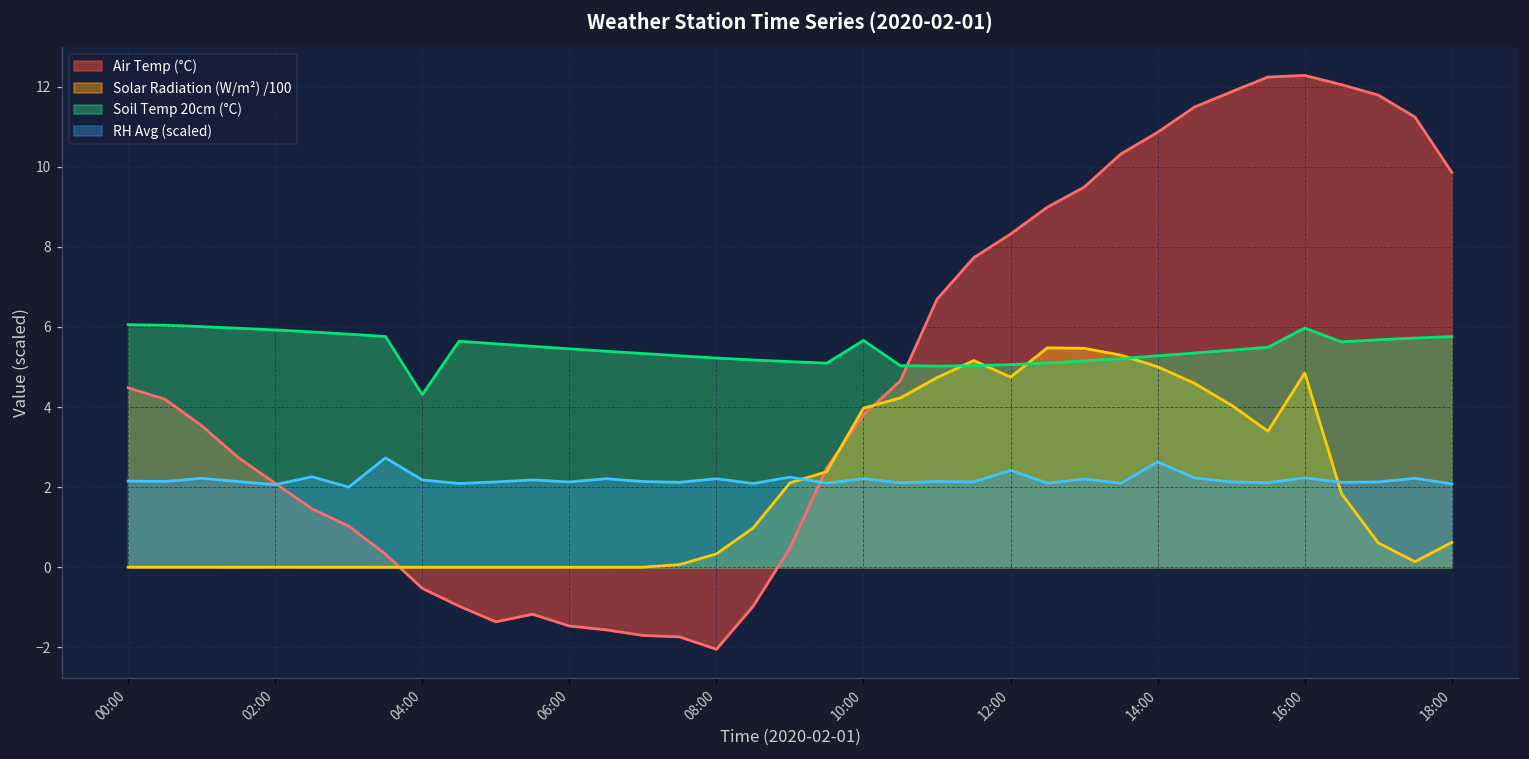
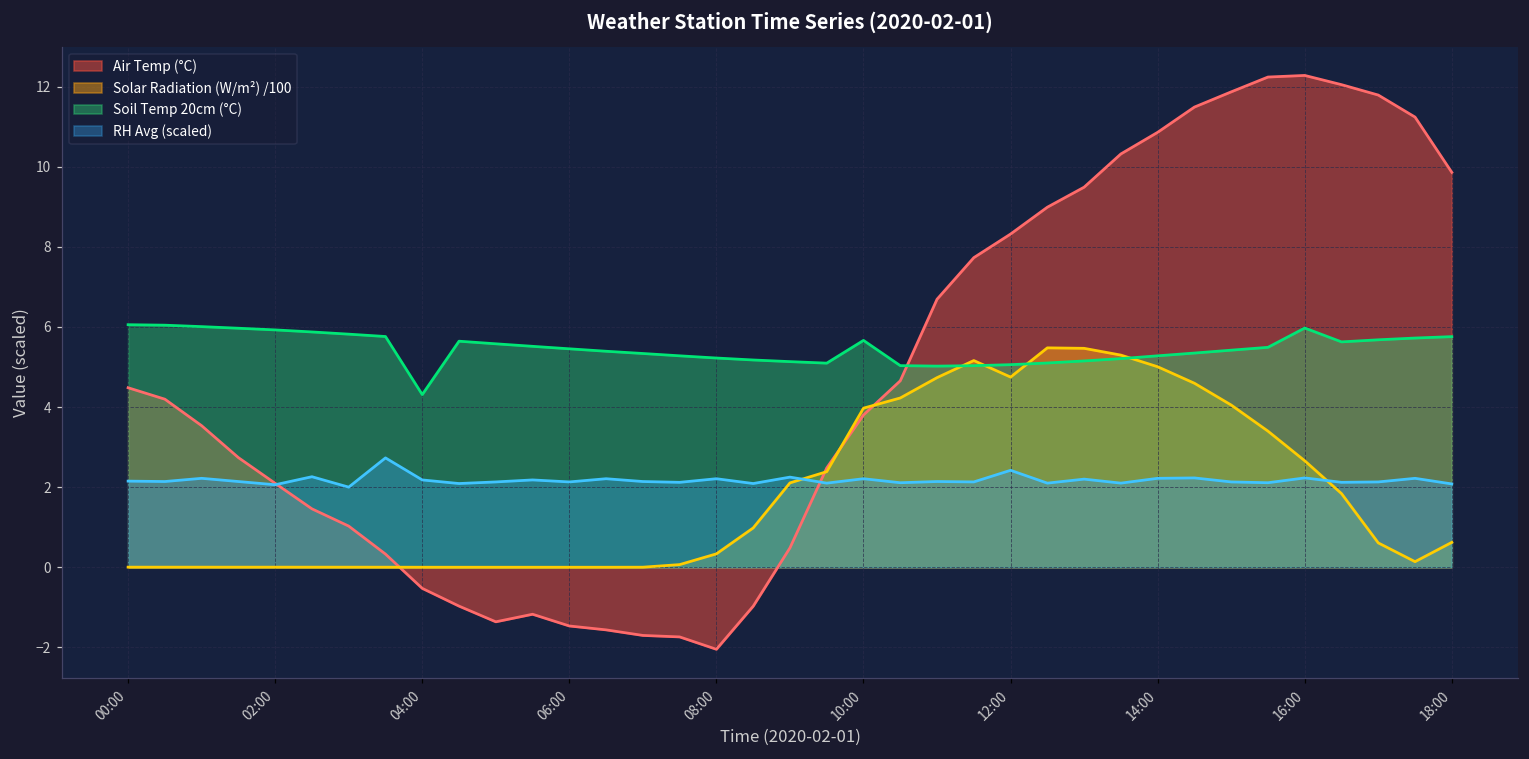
RH Avg (scaled), 14:00: 2.6 -> 2.2
Solar Radiation (W/m²) /100, 16:00: 4.9 -> 2.7
